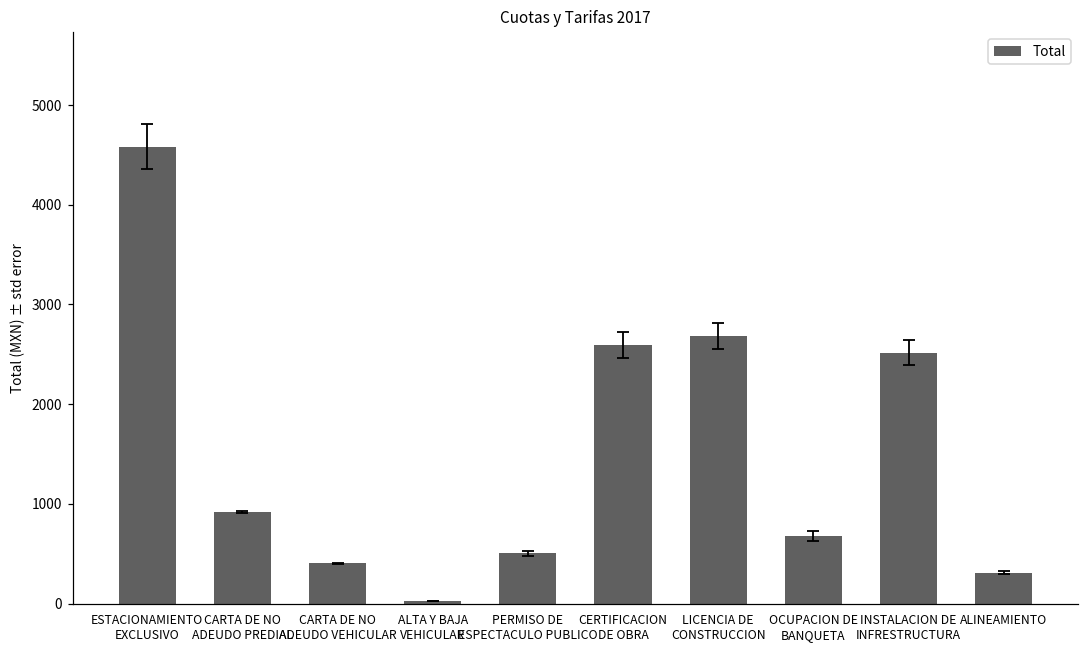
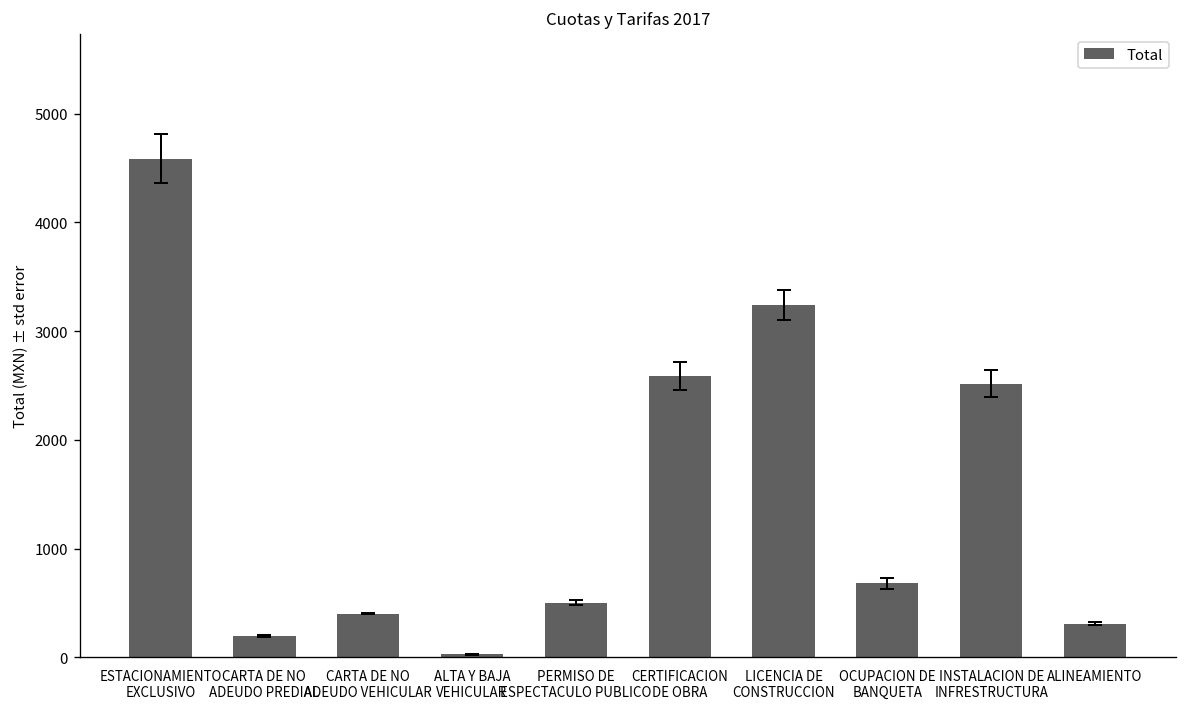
Total, CARTA DE NO ADEUDO PREDIAL: 900 -> 200
Total, LICENCIA DE CONSTRUCCION: 2700 -> 3200
